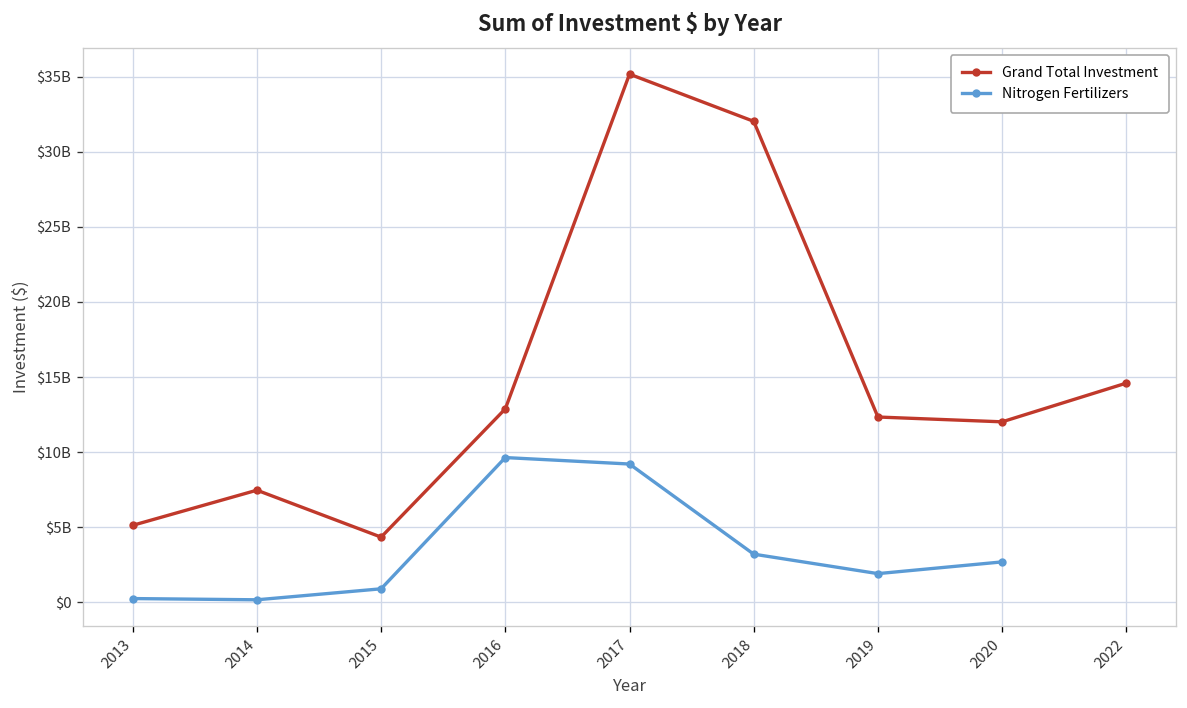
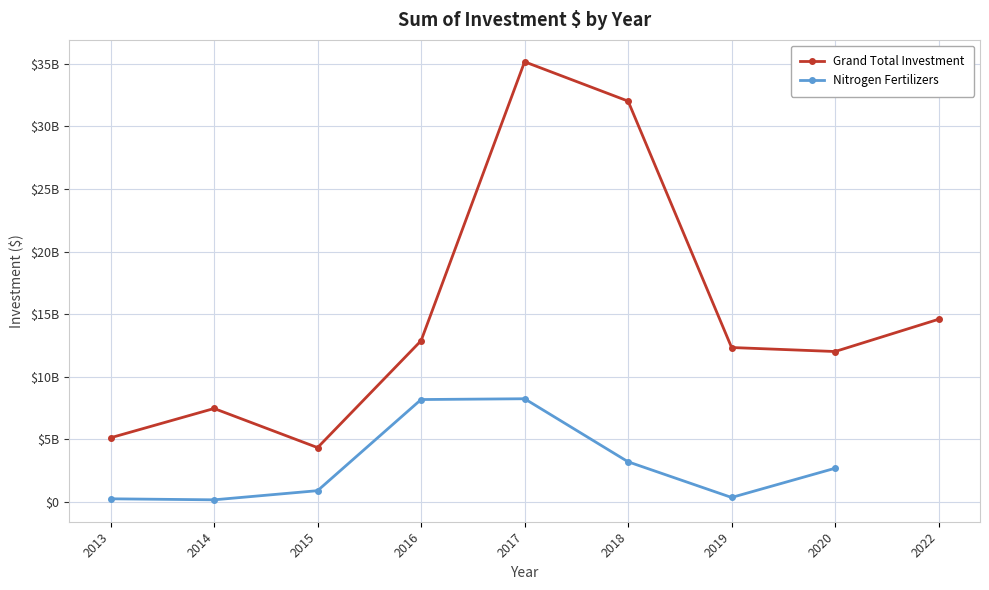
Nitrogen Fertilizers, 2016: $9600000000 -> $8200000000
Nitrogen Fertilizers, 2017: $9200000000 -> $8300000000
Nitrogen Fertilizers, 2019: $1900000000 -> $400000000
